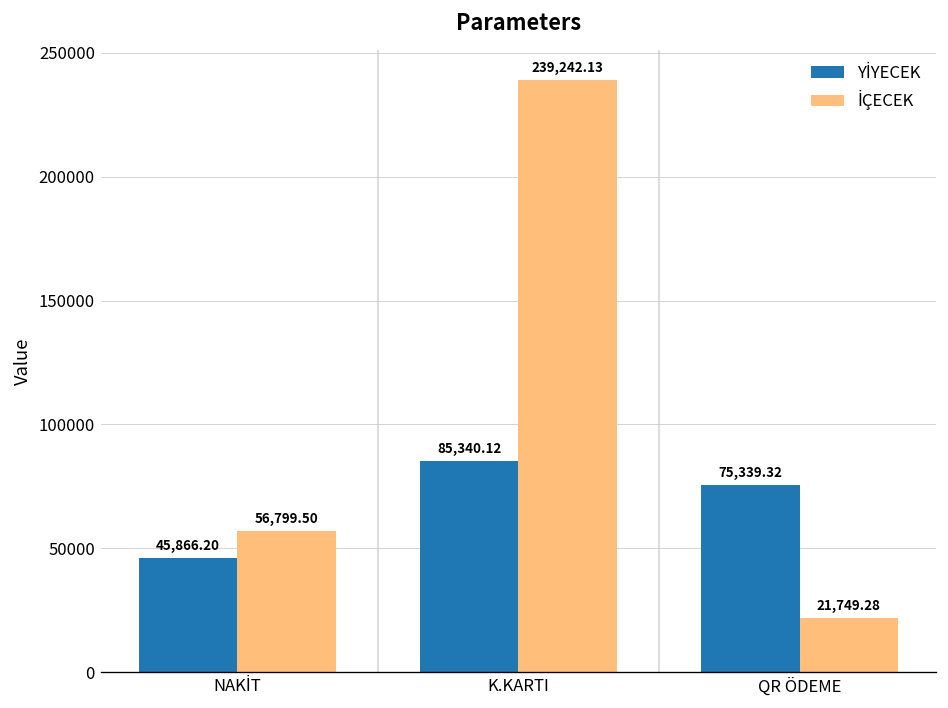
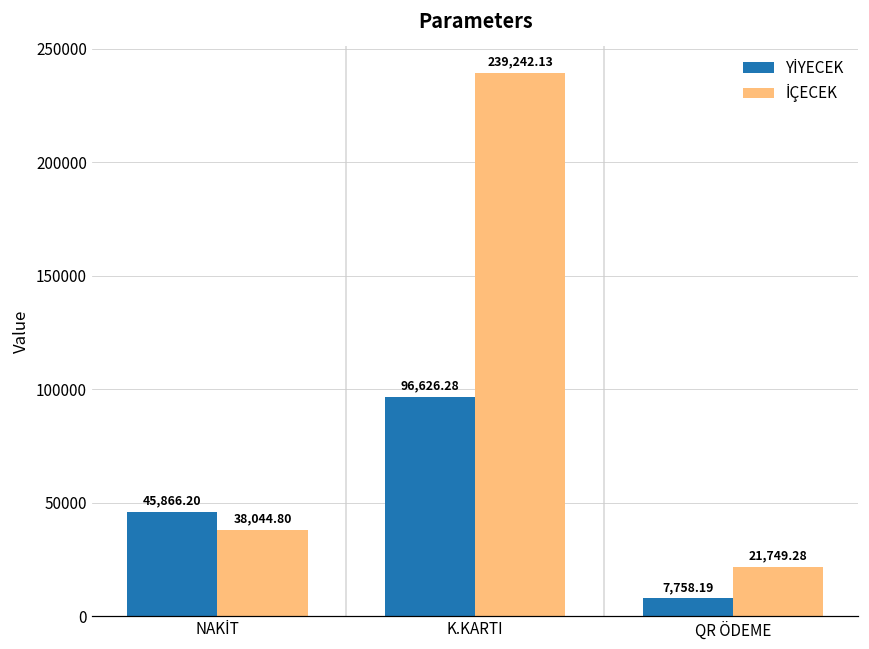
İÇECEK, NAKİT: 56,799.50 -> 38,044.80
YİYECEK, K.KARTI: 85,340.12 -> 96,626.28
YİYECEK, QR ÖDEME: 75,339.32 -> 7,758.19
